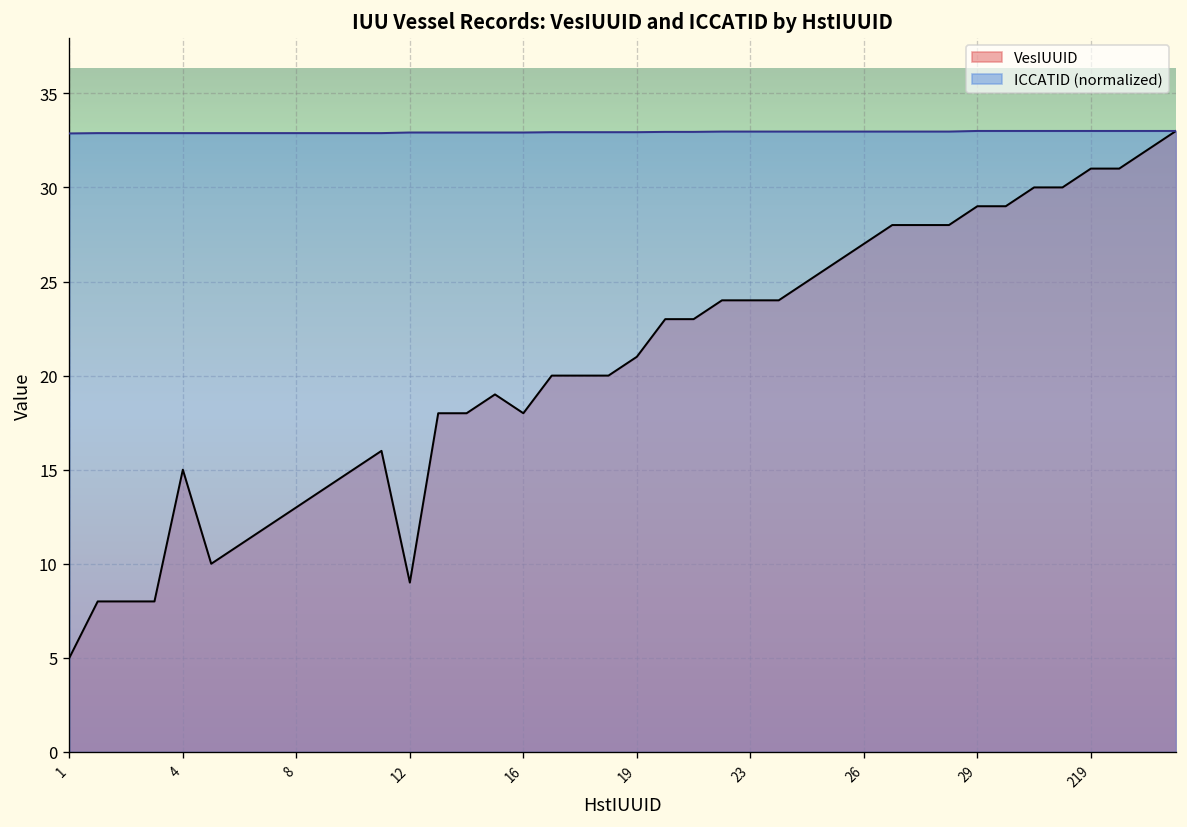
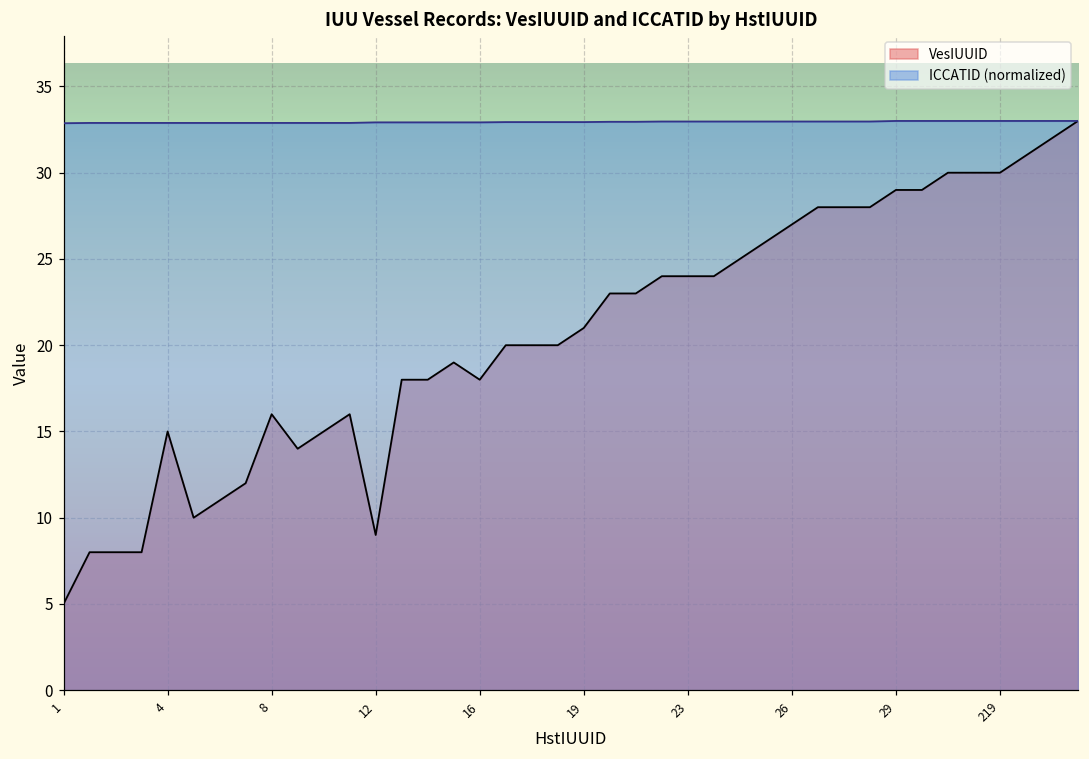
VesIUUID, 8: 13 -> 16
VesIUUID, 219: 31 -> 30
